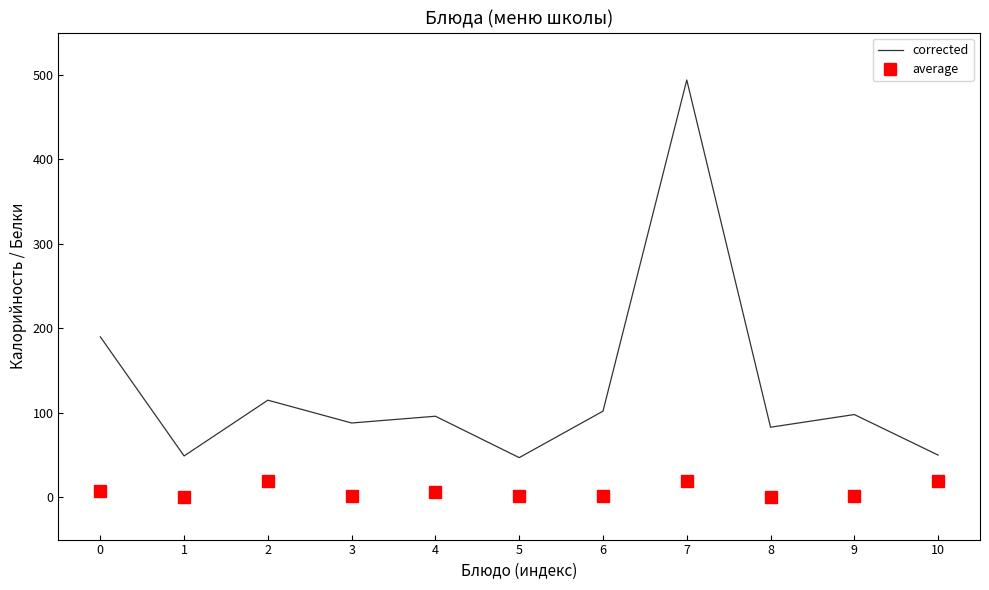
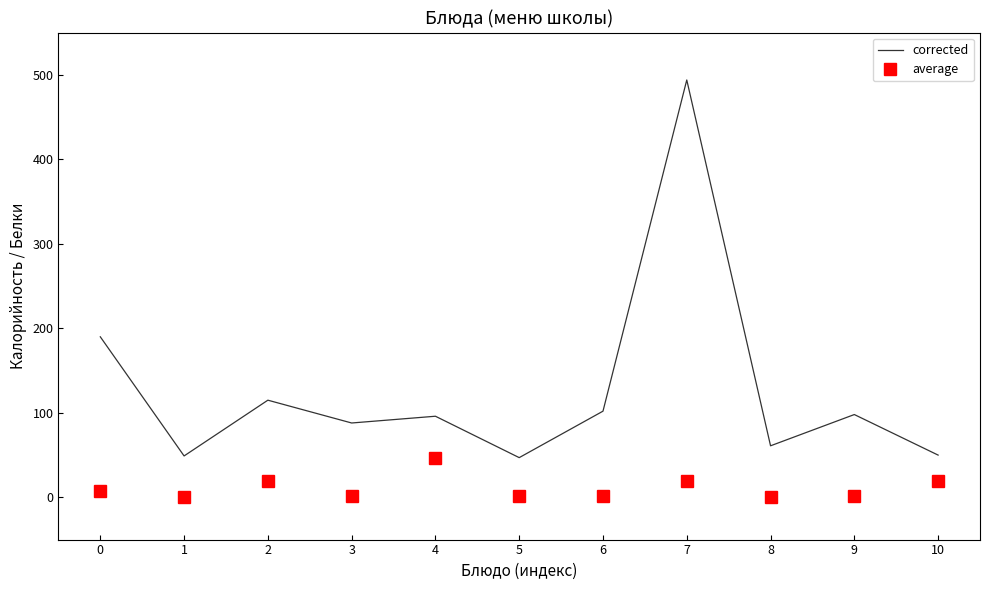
average, 4: 10 -> 50
corrected, 8: 80 -> 60
